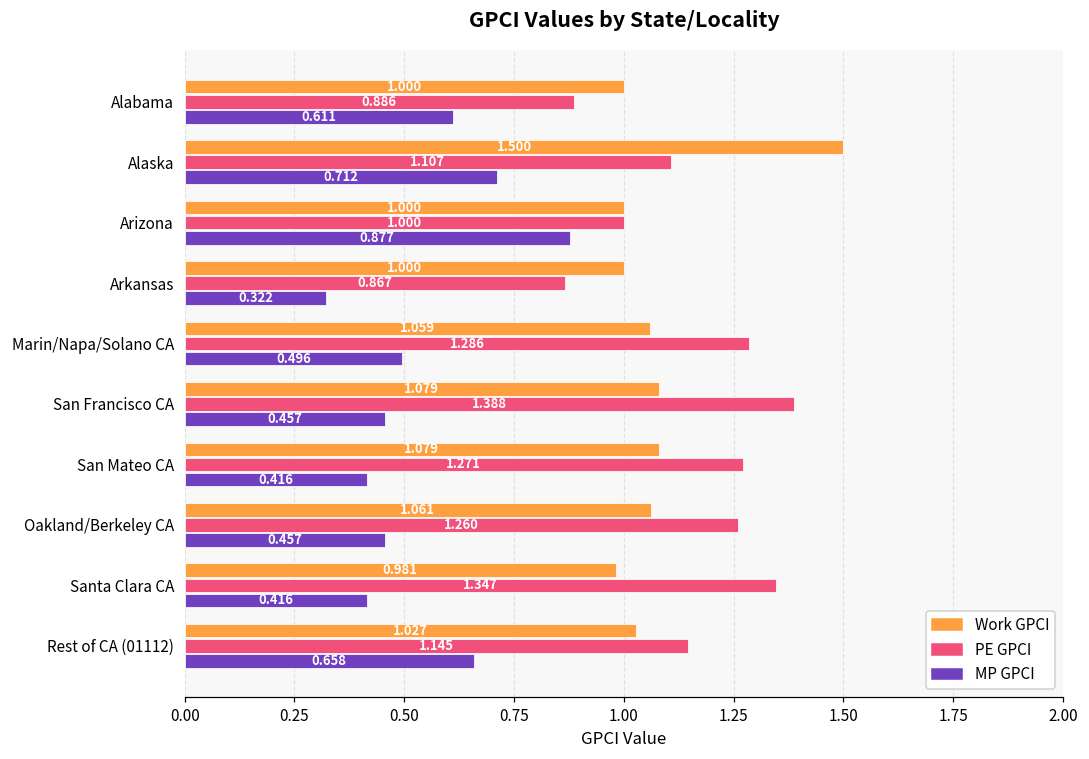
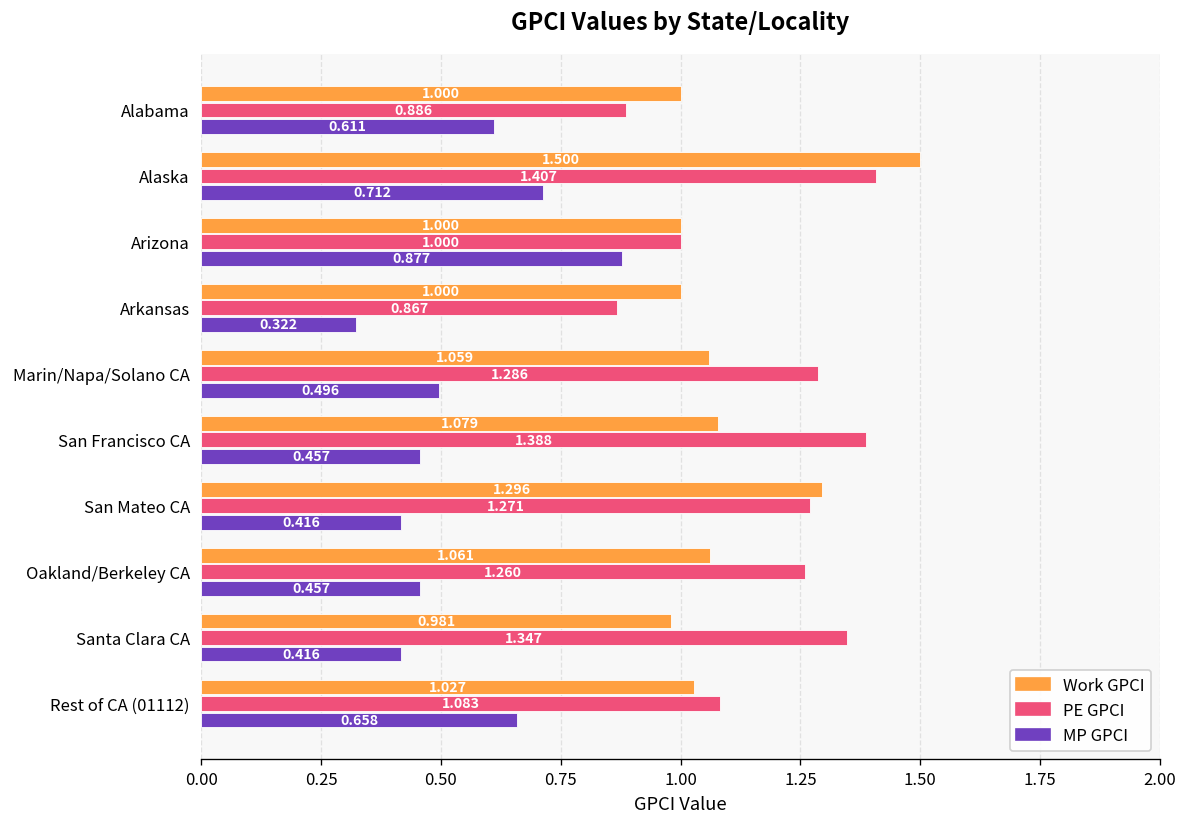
PE GPCI, Alaska: 1.107 -> 1.407
Work GPCI, San Mateo CA: 1.079 -> 1.296
PE GPCI, Rest of CA (01112): 1.145 -> 1.083
